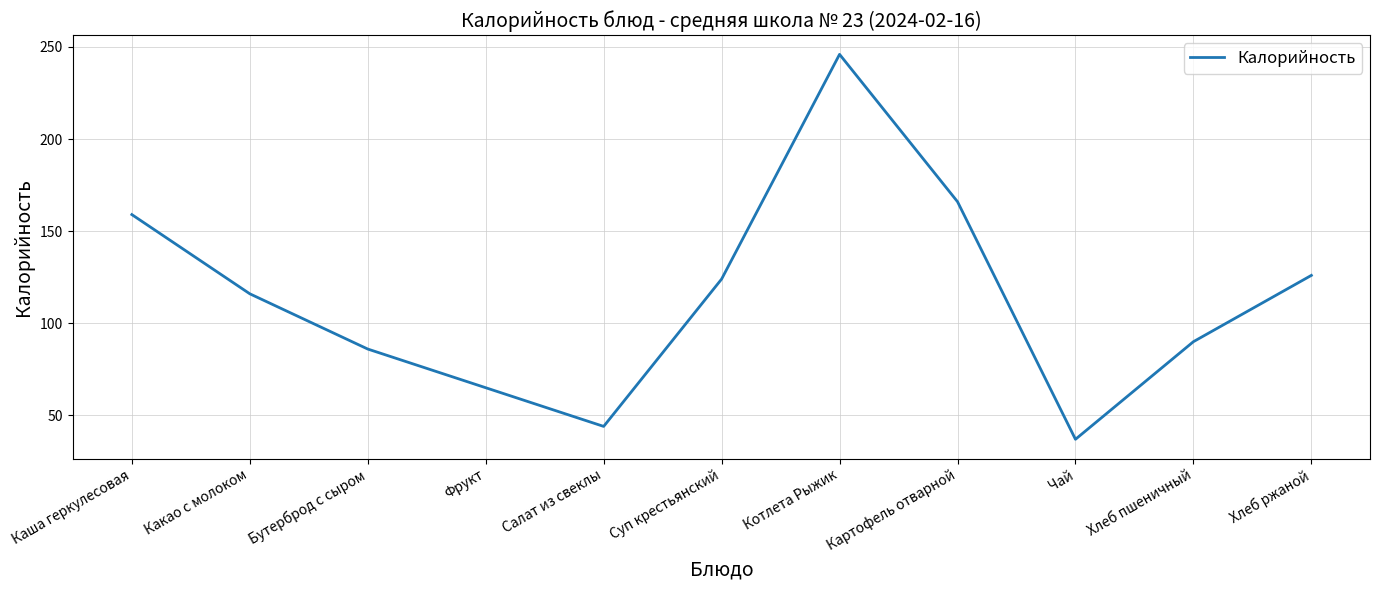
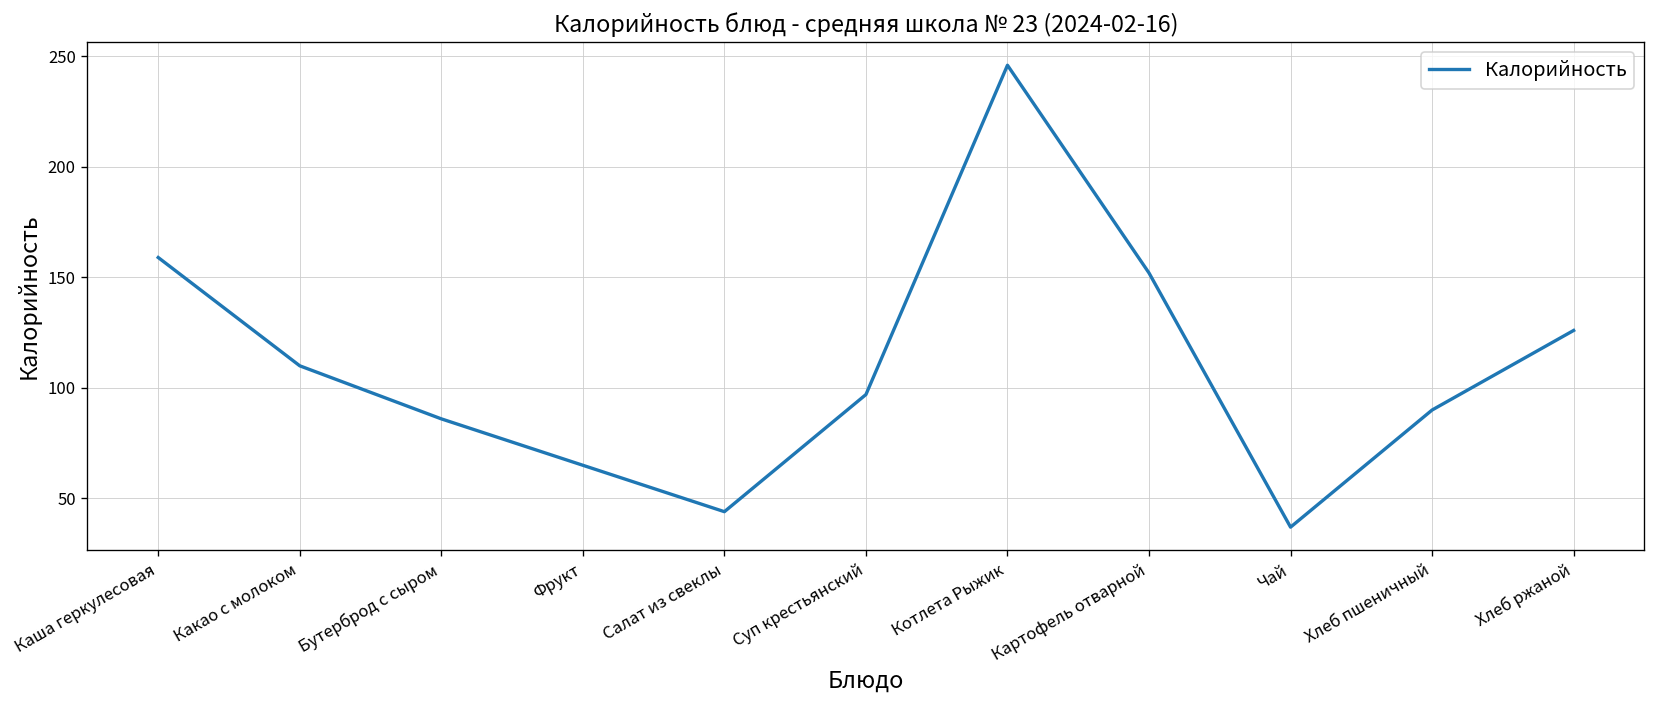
Какао с молоком: 116 -> 110
Суп крестьянский: 124 -> 97
Картофель отварной: 166 -> 152
